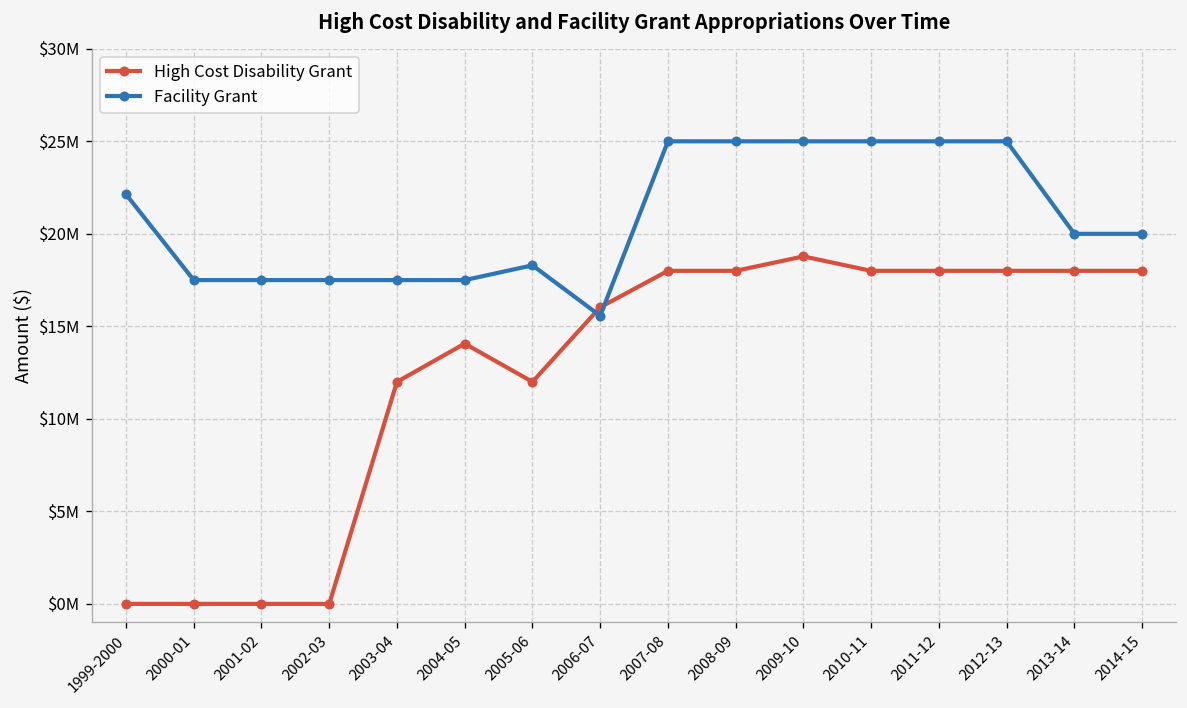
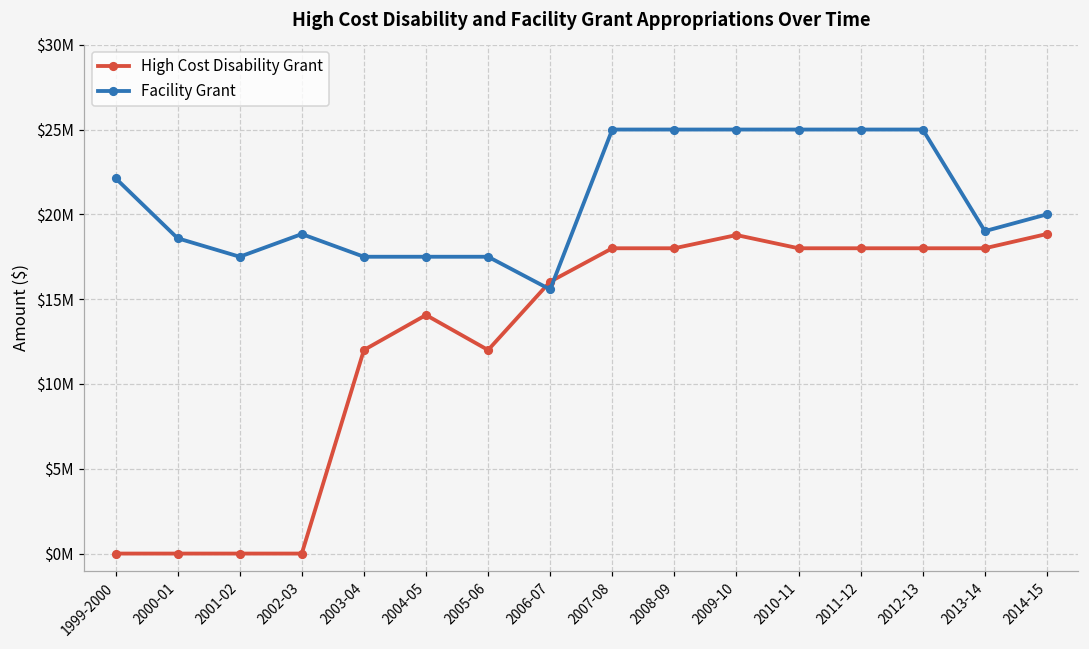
Facility Grant, 2000-01: $17500000 -> $18600000
Facility Grant, 2002-03: $17500000 -> $18800000
Facility Grant, 2005-06: $18300000 -> $17500000
Facility Grant, 2013-14: $20000000 -> $19000000
High Cost Disability Grant, 2014-15: $18000000 -> $18800000
